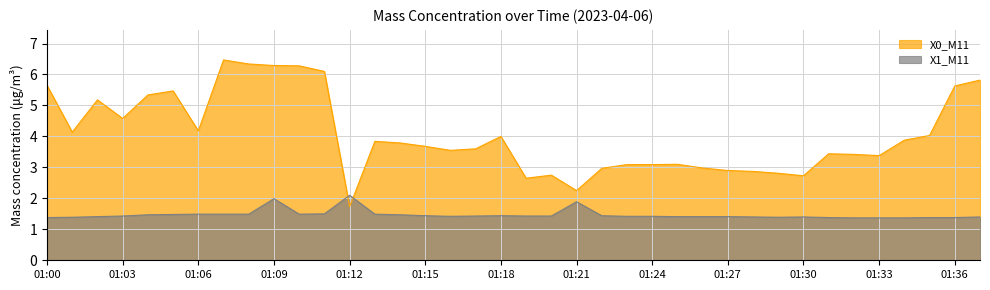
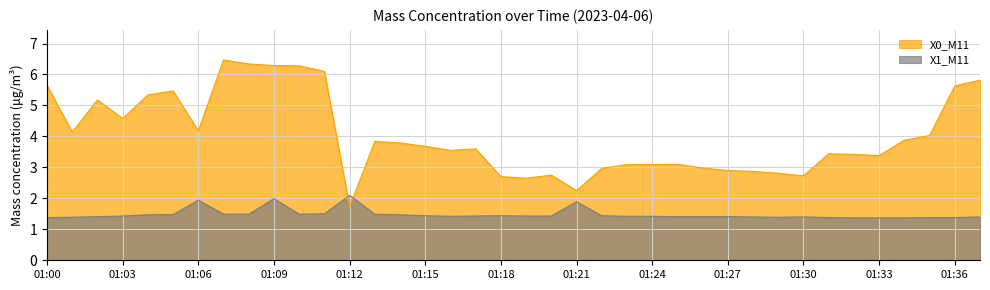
X1_M11, 01:06: 1.5 -> 1.9
X0_M11, 01:18: 4.0 -> 2.7
